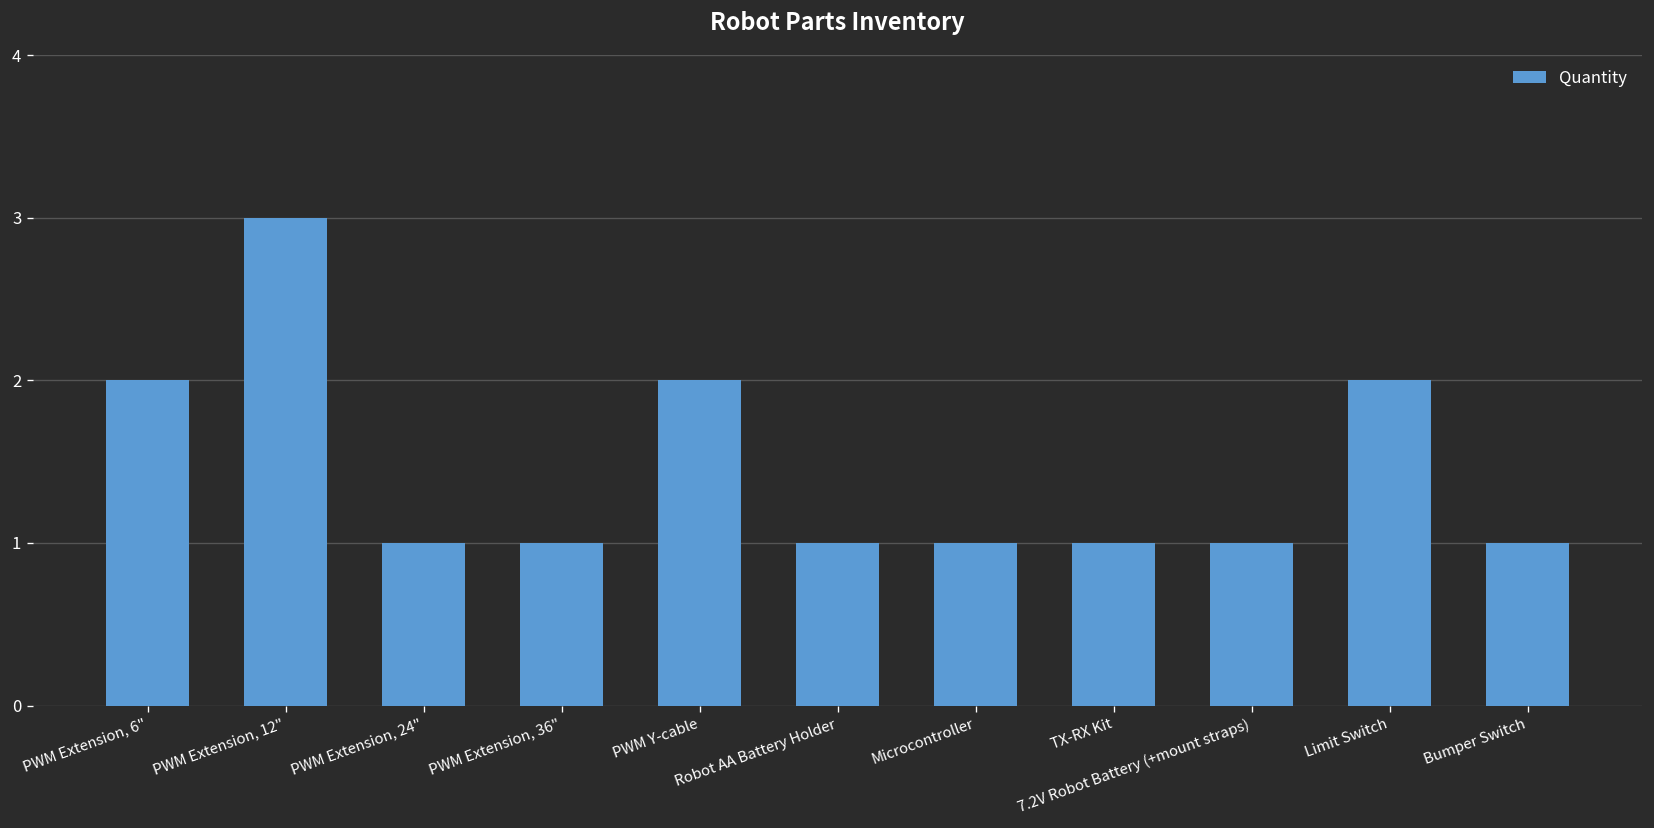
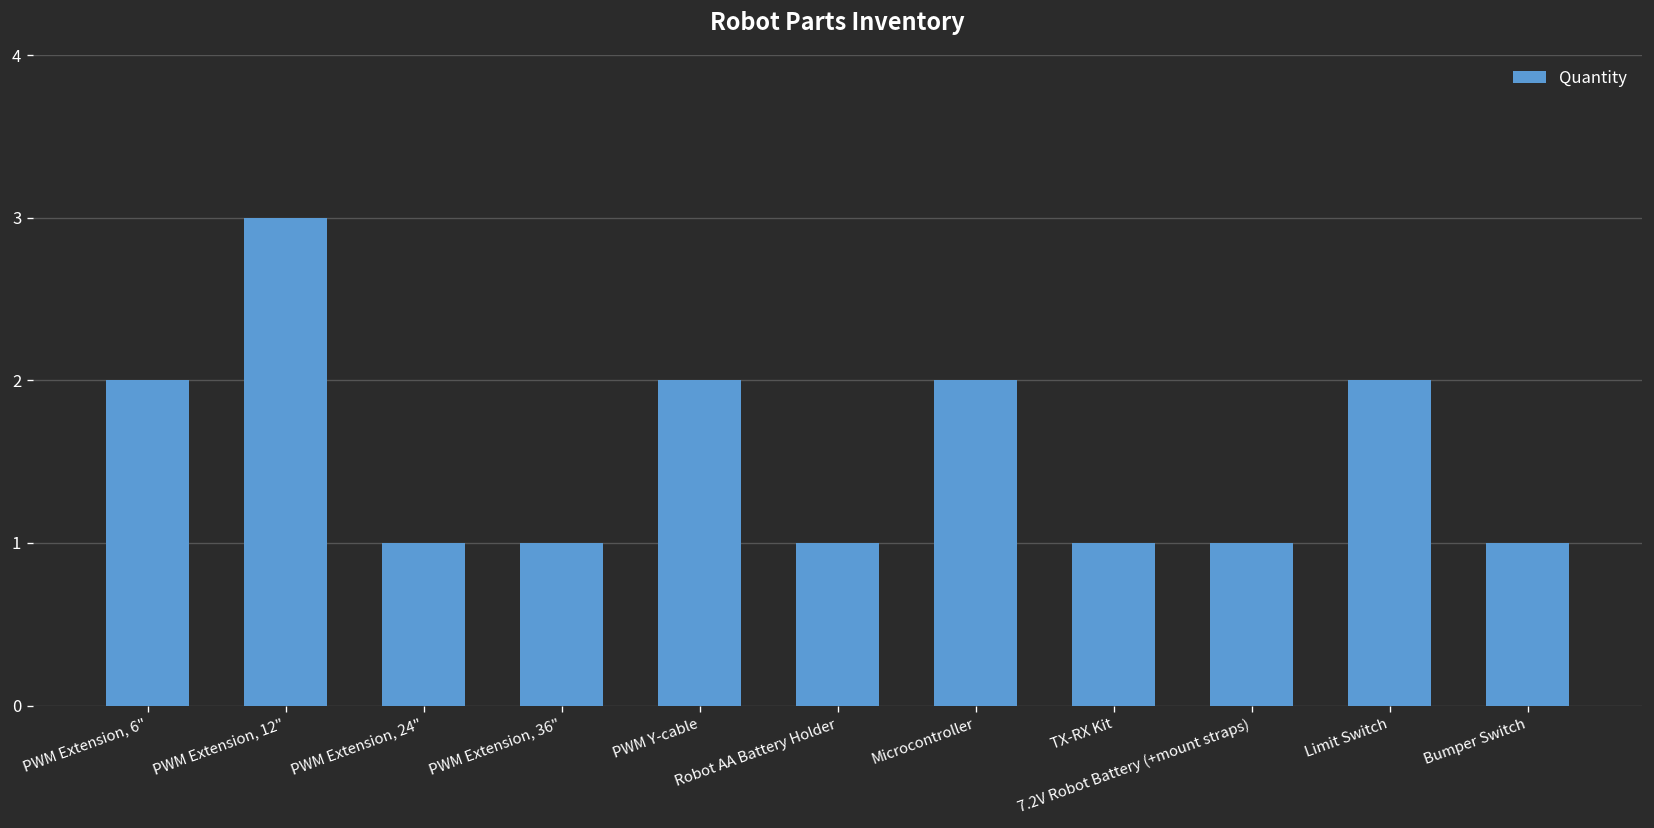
Microcontroller: 1 -> 2
